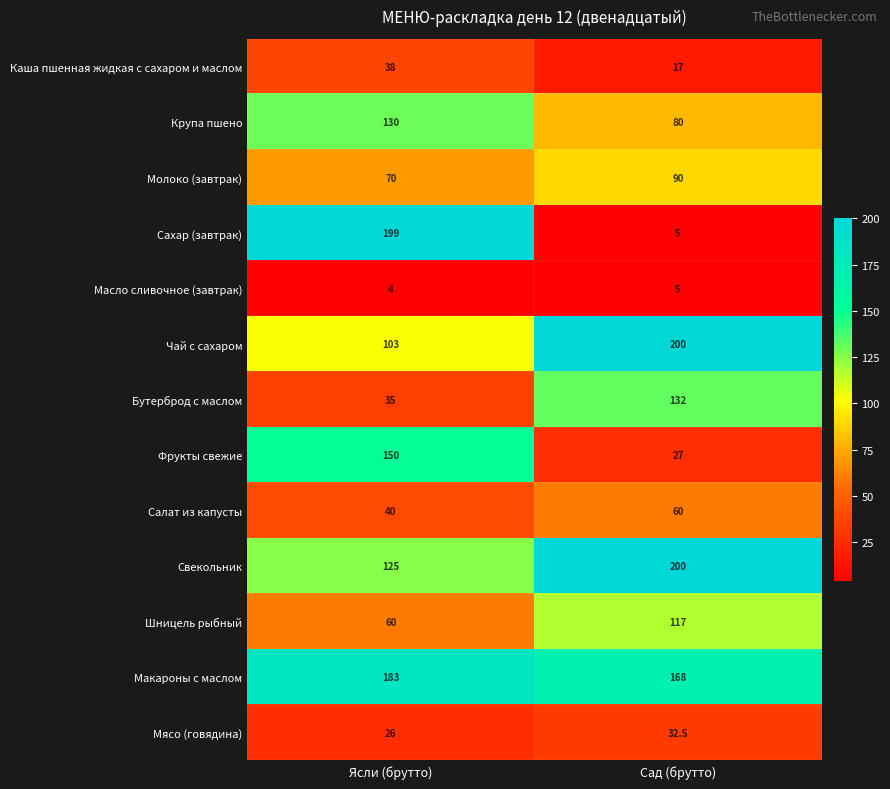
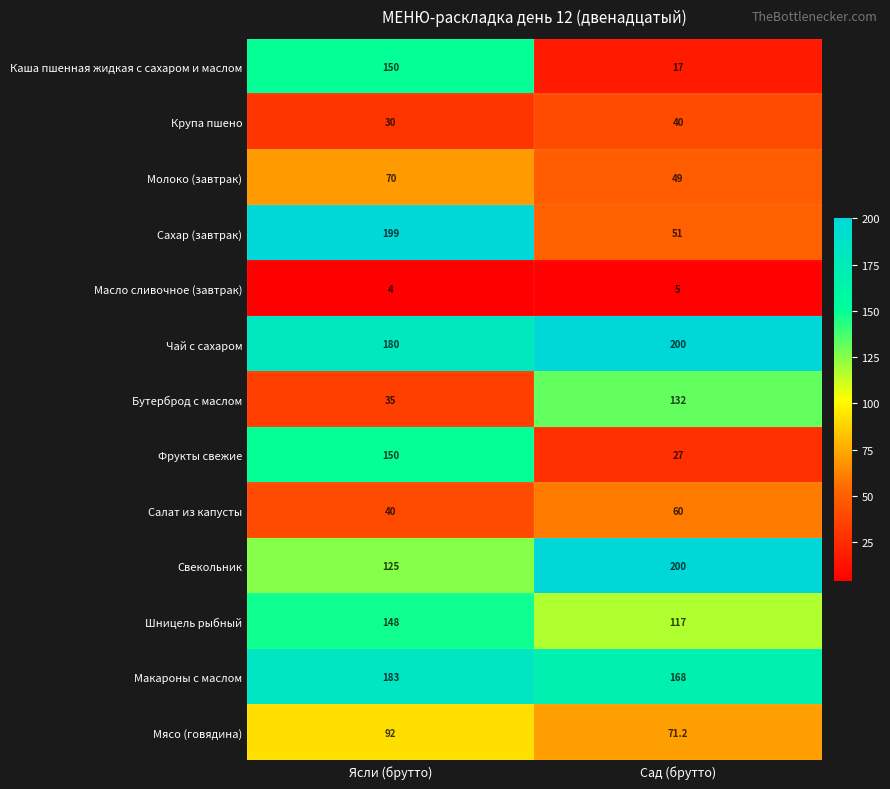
Каша пшенная жидкая с сахаром и маслом, Ясли (брутто): 38 -> 150
Крупа пшено, Ясли (брутто): 130 -> 30
Крупа пшено, Сад (брутто): 80 -> 40
Молоко (завтрак), Сад (брутто): 90 -> 49
Сахар (завтрак), Сад (брутто): 5 -> 51
Чай с сахаром, Ясли (брутто): 103 -> 180
Шницель рыбный, Ясли (брутто): 60 -> 148
Мясо (говядина), Ясли (брутто): 26 -> 92
Мясо (говядина), Сад (брутто): 32.5 -> 71.2
